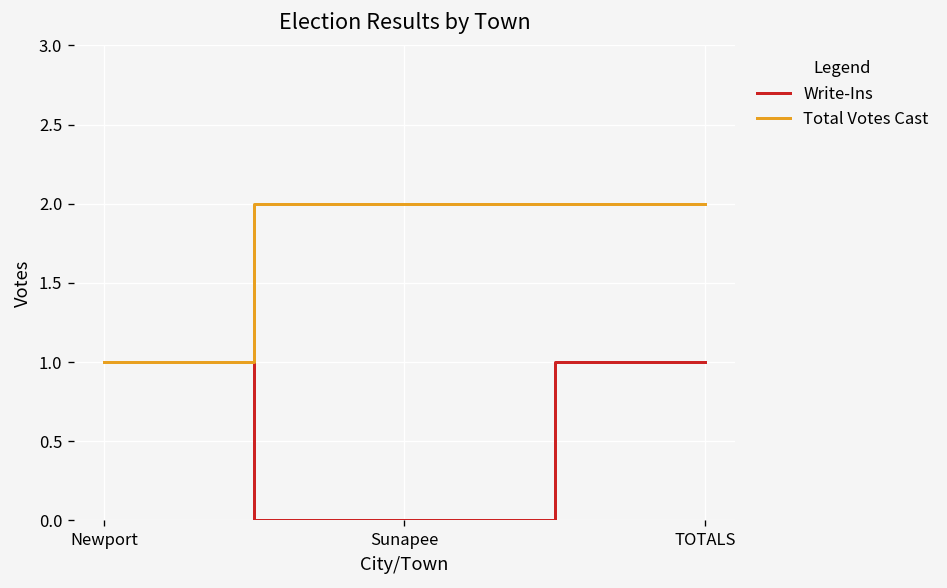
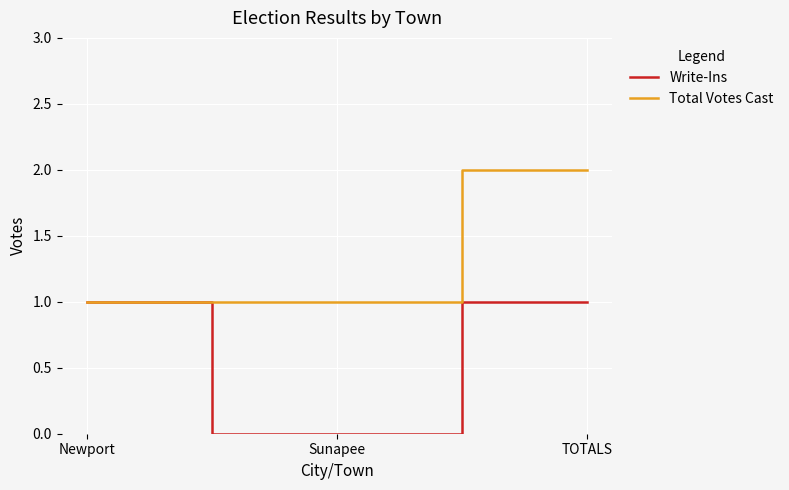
Total Votes Cast, Sunapee: 2 -> 1
